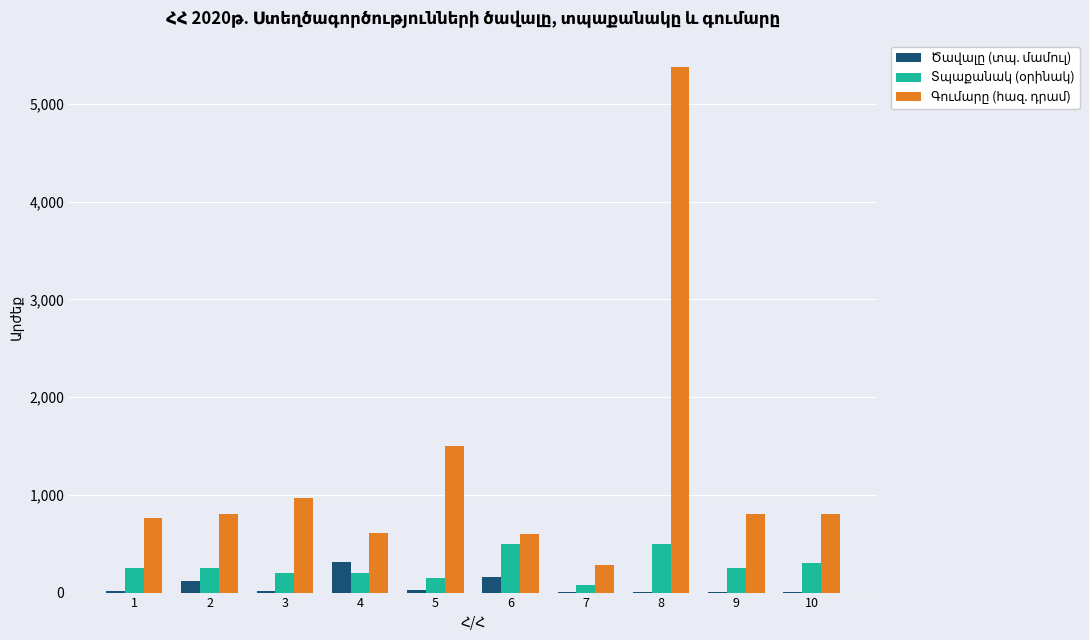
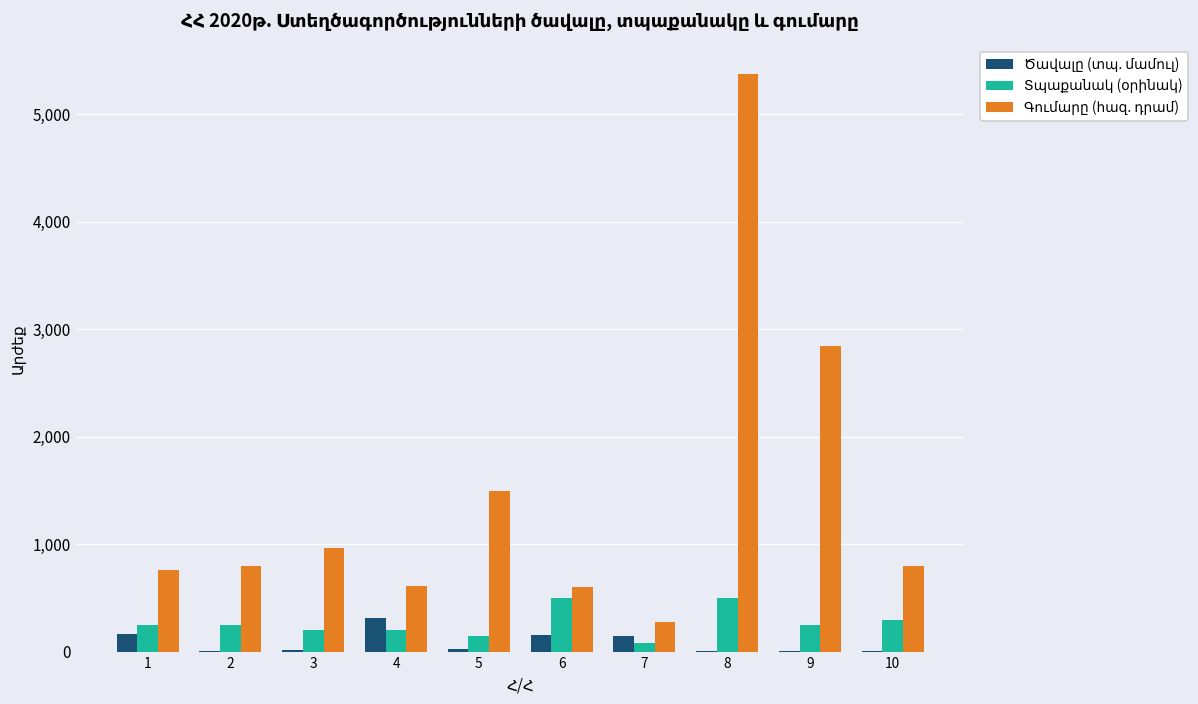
Ծավալը (տպ. մամուլ), 1: 0 -> 200
Ծավալը (տպ. մամուլ), 2: 100 -> 0
Ծավալը (տպ. մամուլ), 7: 0 -> 200
Գումարը (հազ. դրամ), 9: 800 -> 2,800
